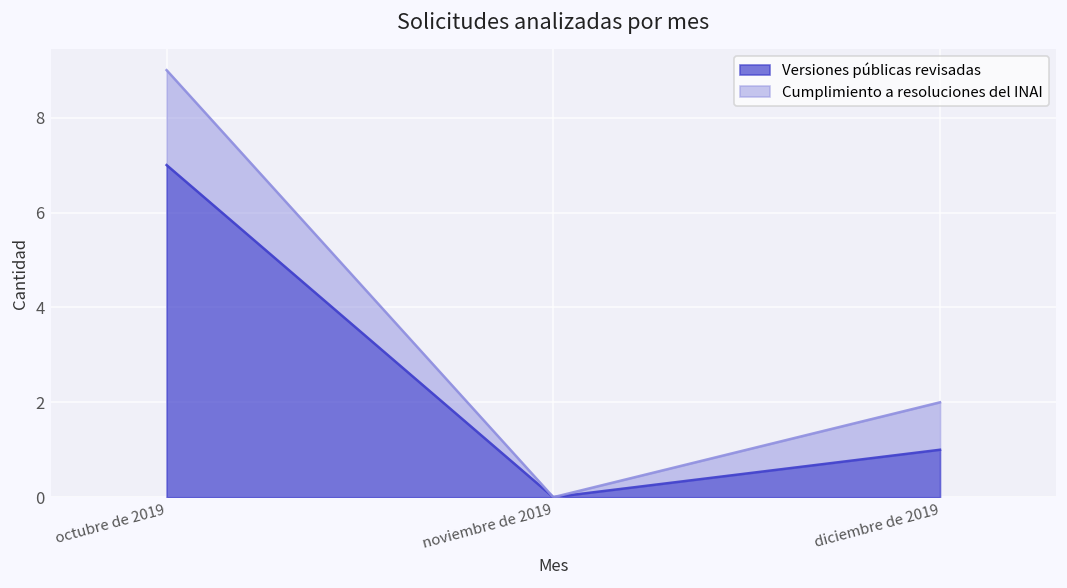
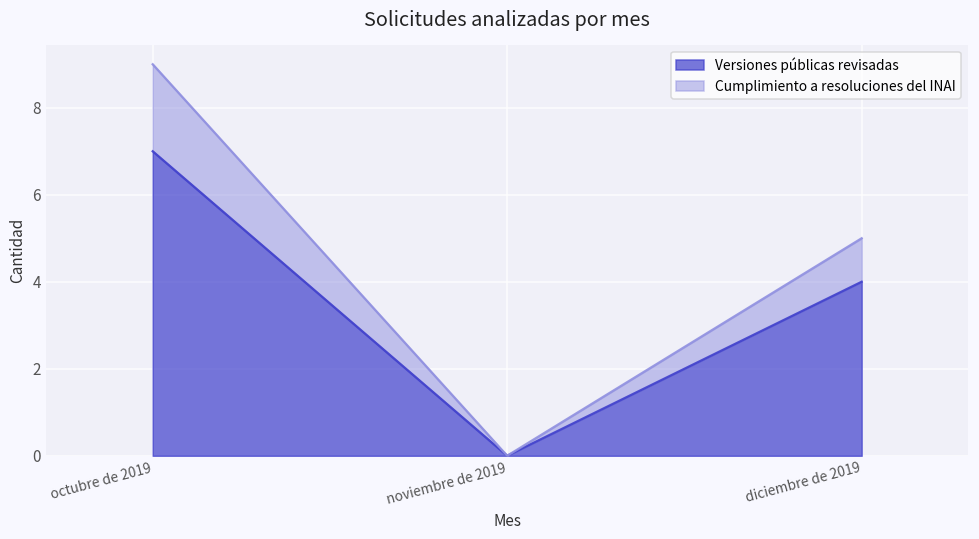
Versiones públicas revisadas, diciembre de 2019: 1 -> 4
